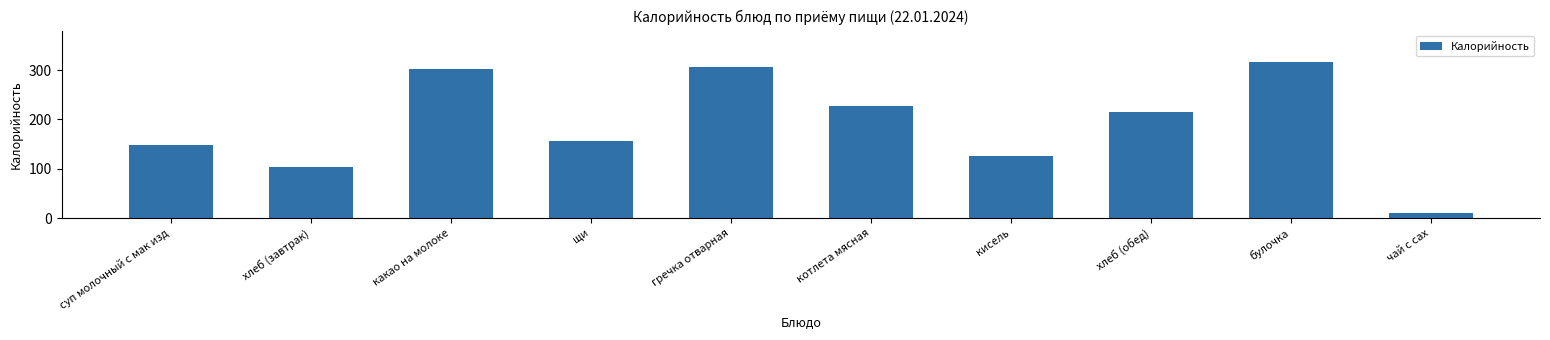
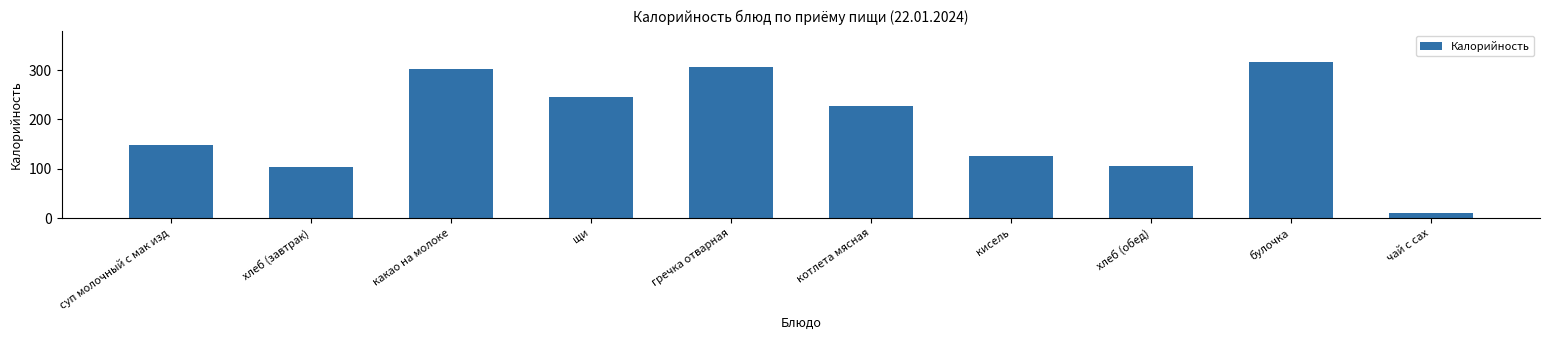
щи: 160 -> 250
хлеб (обед): 220 -> 100
